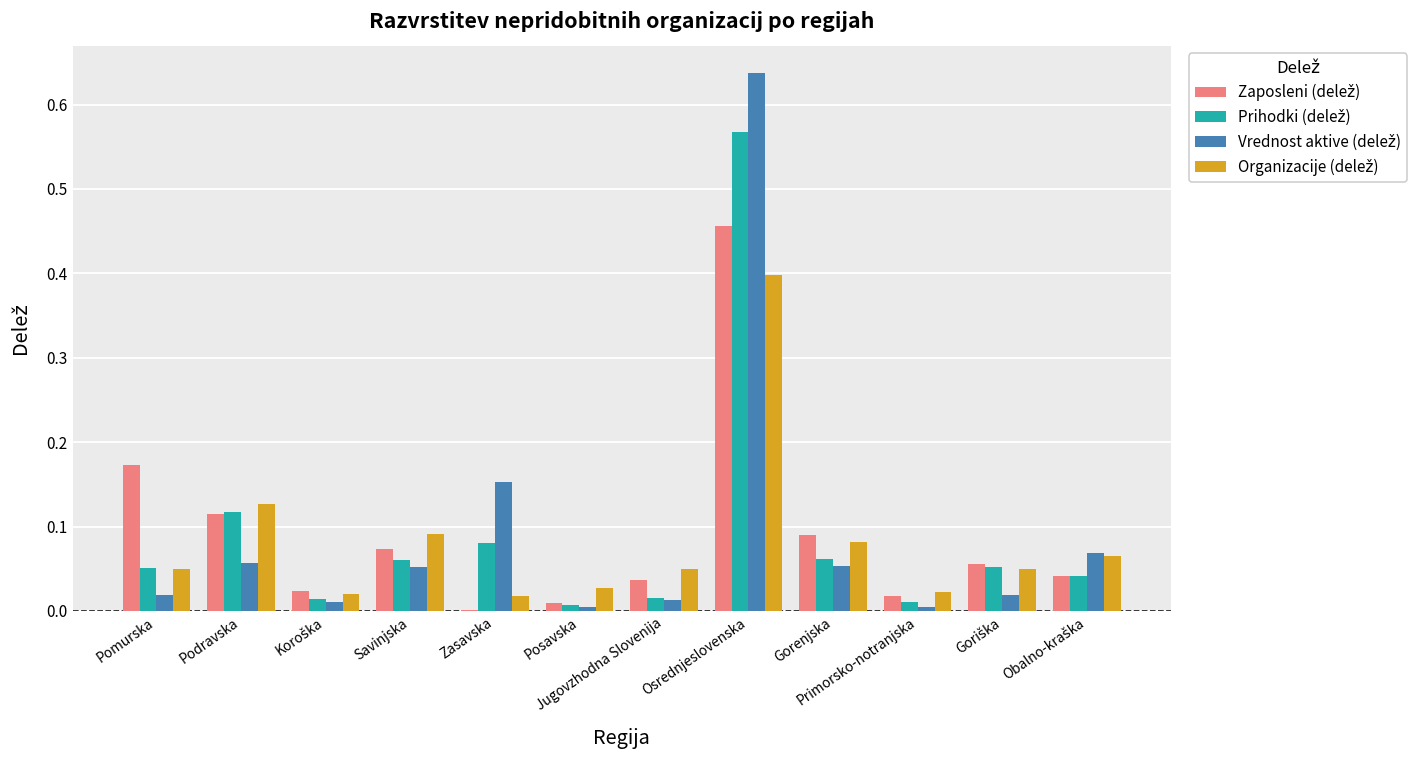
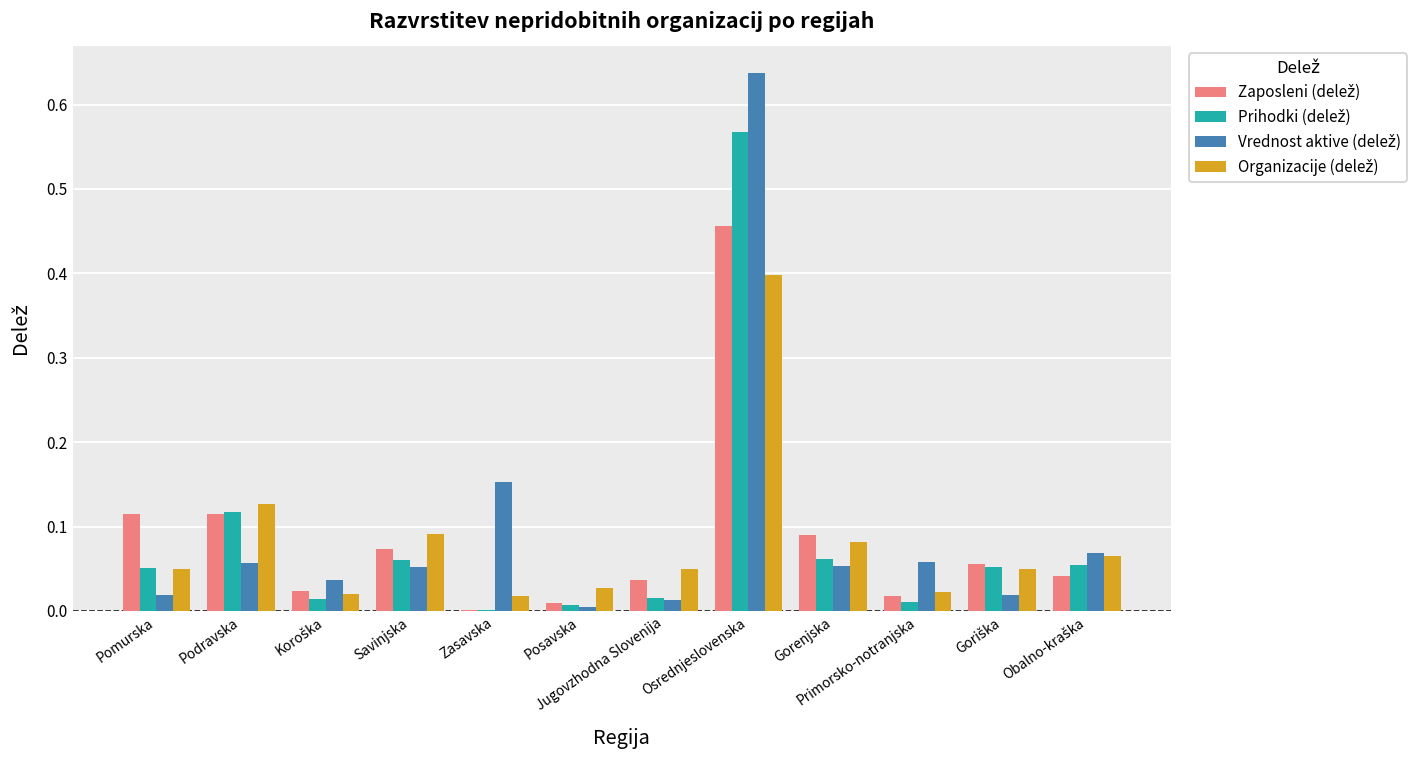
Zaposleni (delež), Pomurska: 0.17 -> 0.11
Vrednost aktive (delež), Koroška: 0.01 -> 0.04
Prihodki (delež), Zasavska: 0.08 -> 0.00
Vrednost aktive (delež), Primorsko-notranjska: 0.01 -> 0.06
Prihodki (delež), Obalno-kraška: 0.04 -> 0.05
